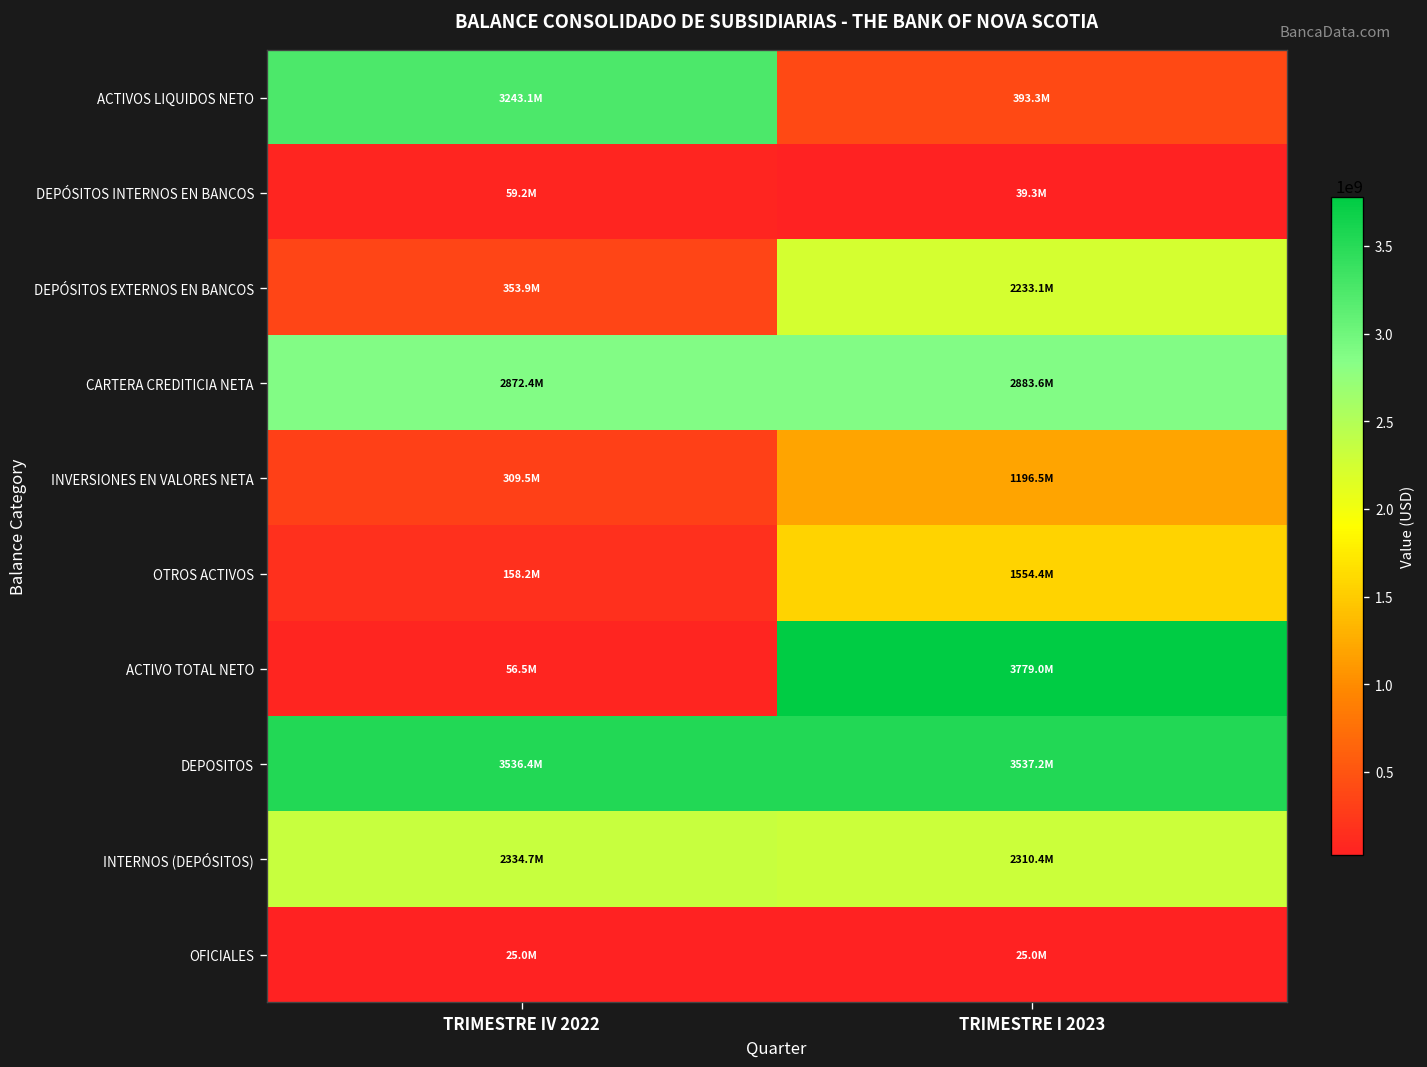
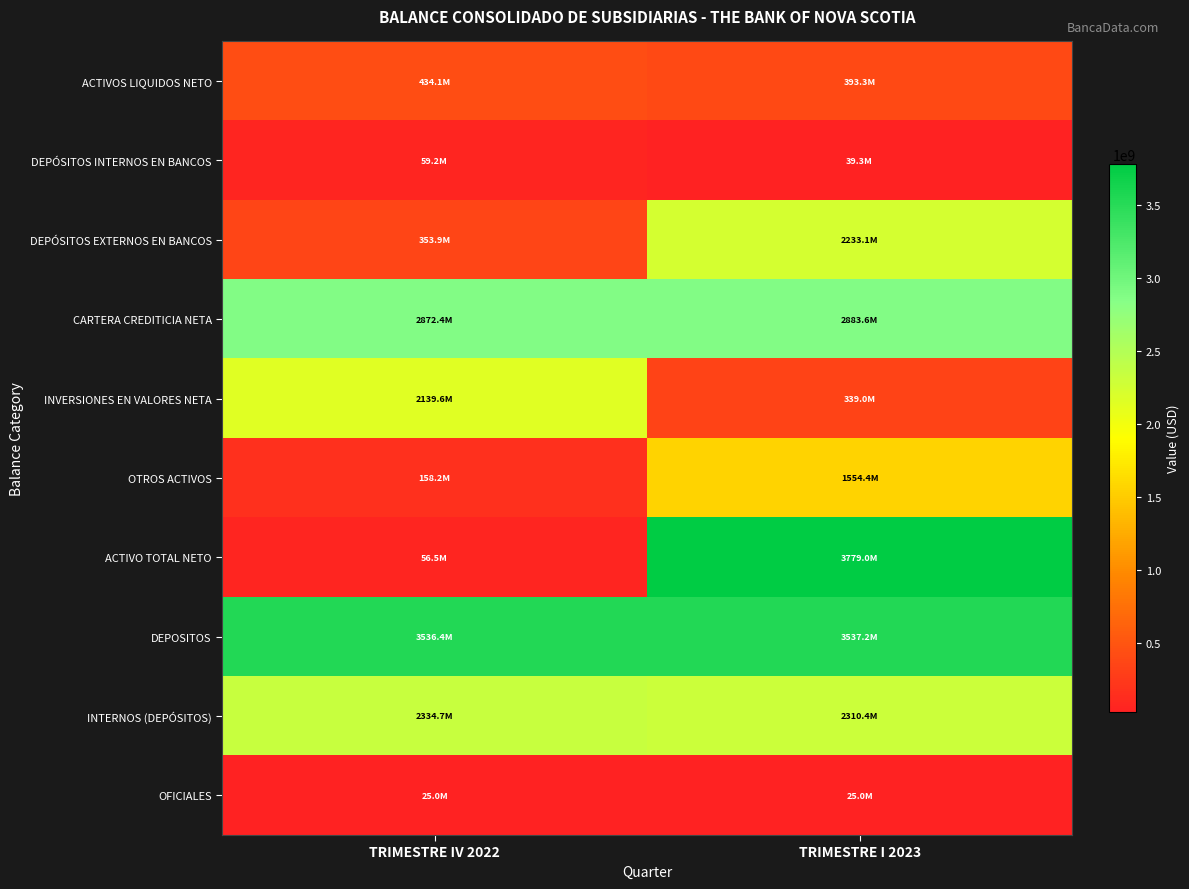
ACTIVOS LIQUIDOS NETO, TRIMESTRE IV 2022: 3243.1M -> 434.1M
INVERSIONES EN VALORES NETA, TRIMESTRE IV 2022: 309.5M -> 2139.6M
INVERSIONES EN VALORES NETA, TRIMESTRE I 2023: 1196.5M -> 339.0M
